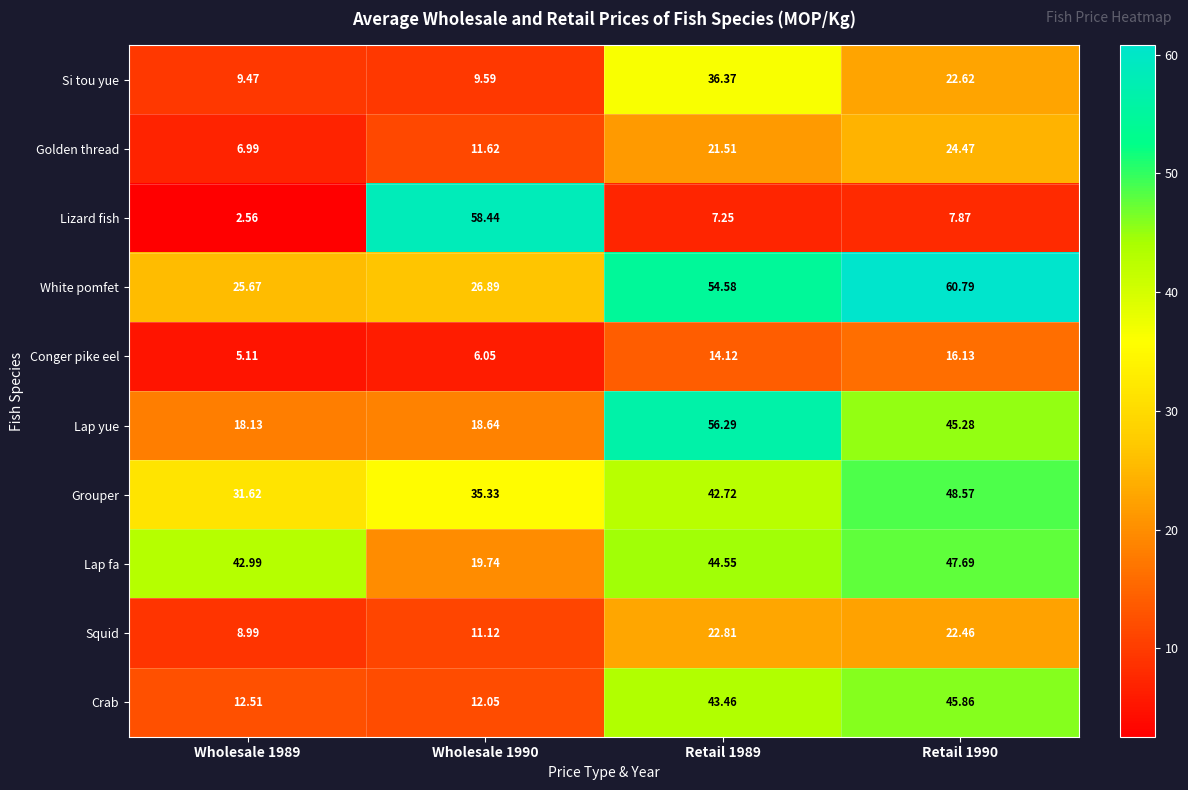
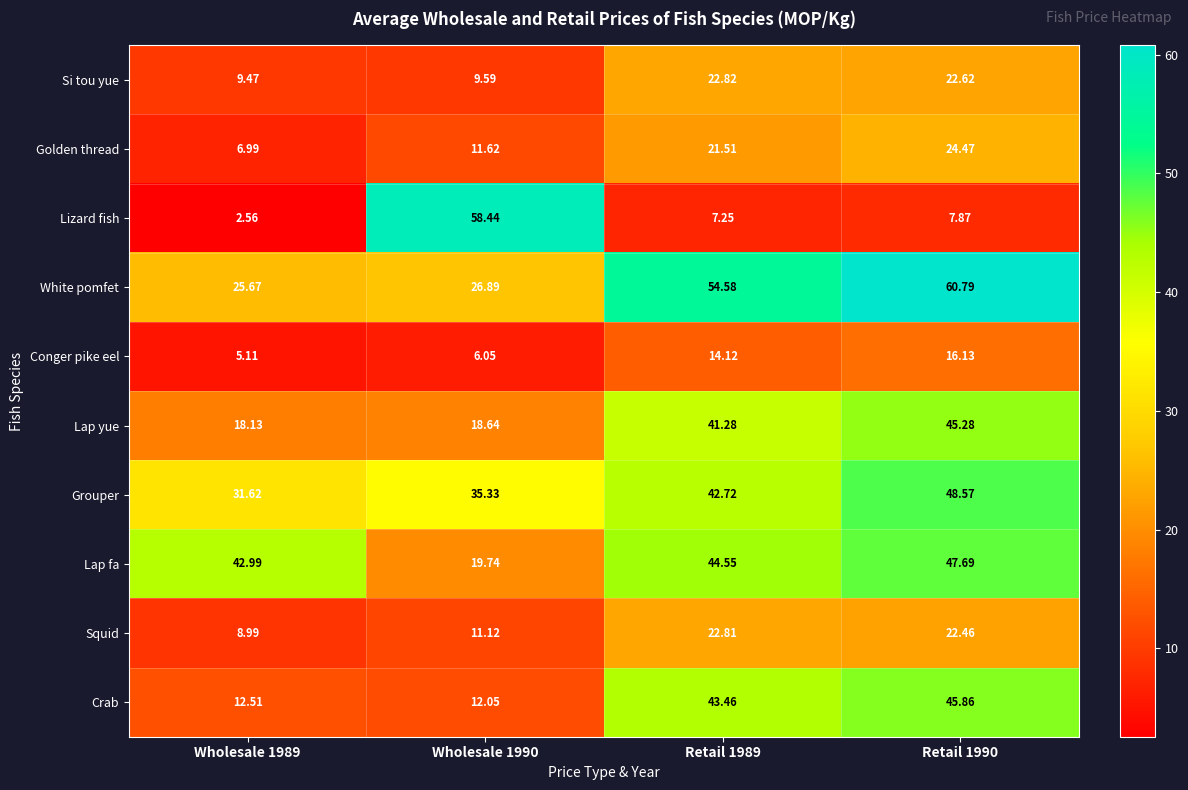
Si tou yue, Retail 1989: 36.37 -> 22.82
Lap yue, Retail 1989: 56.29 -> 41.28
